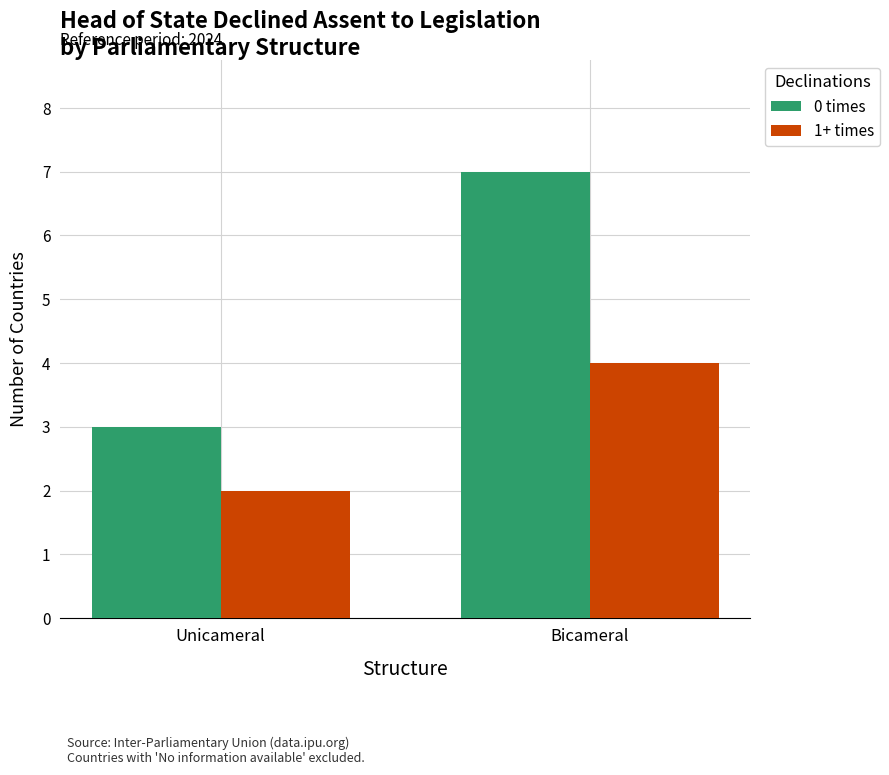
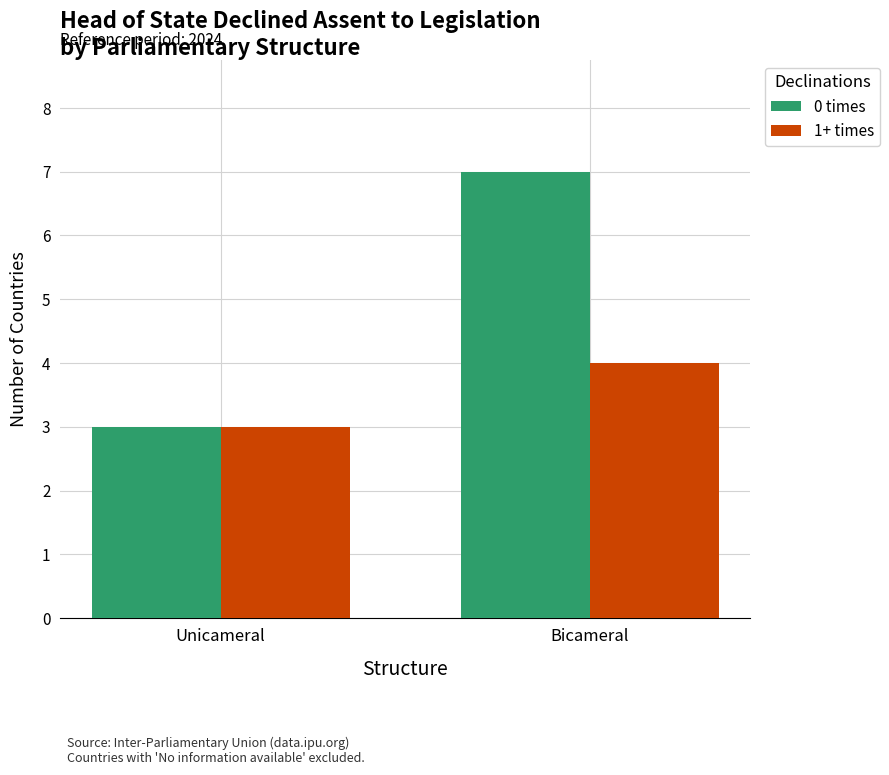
1+ times, Unicameral: 2 -> 3
